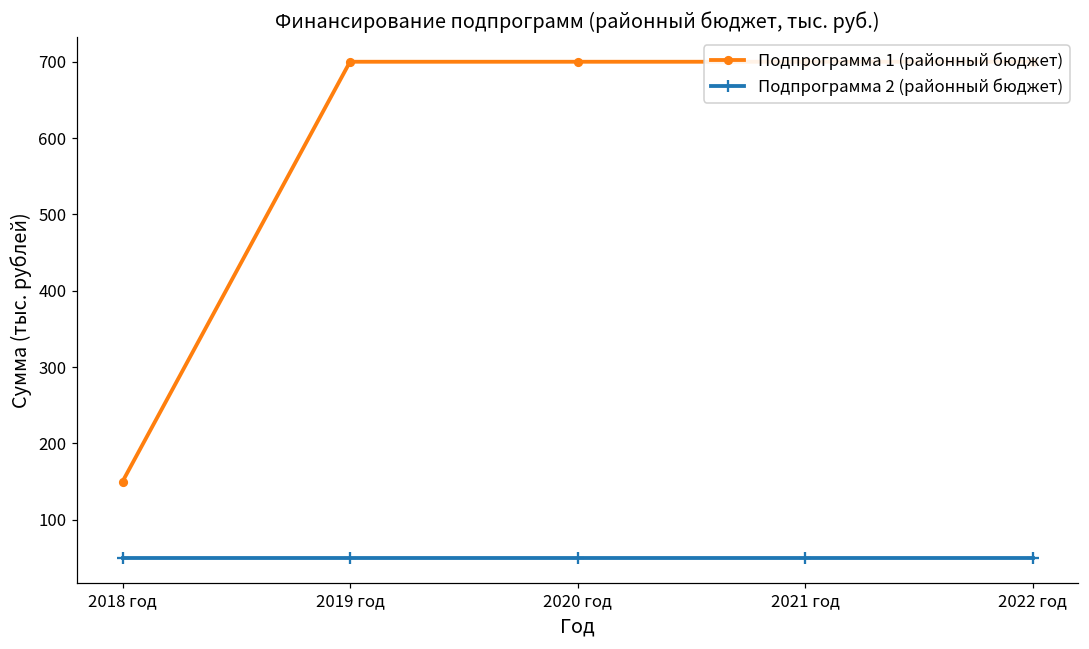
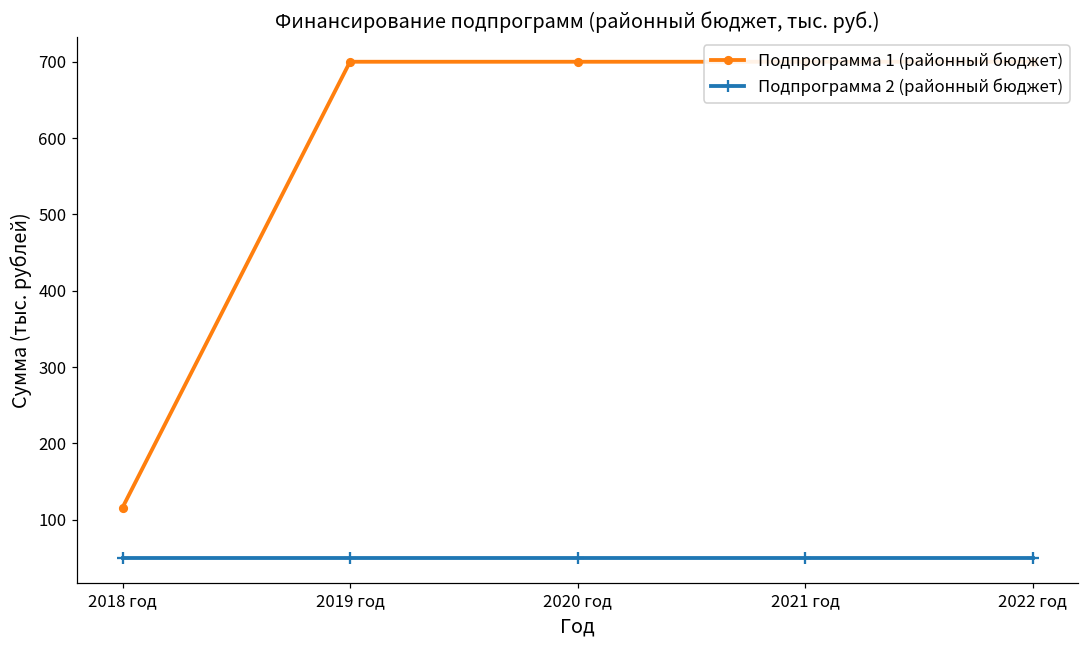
Подпрограмма 1 (районный бюджет), 2018 год: 150 -> 120
